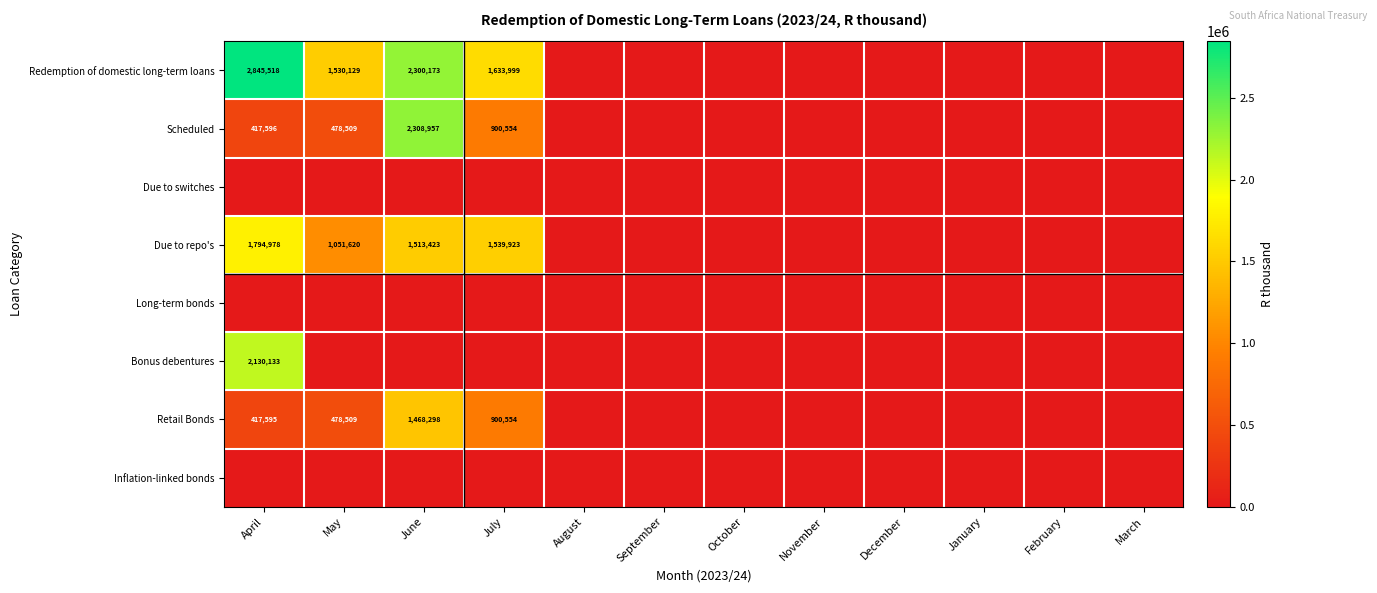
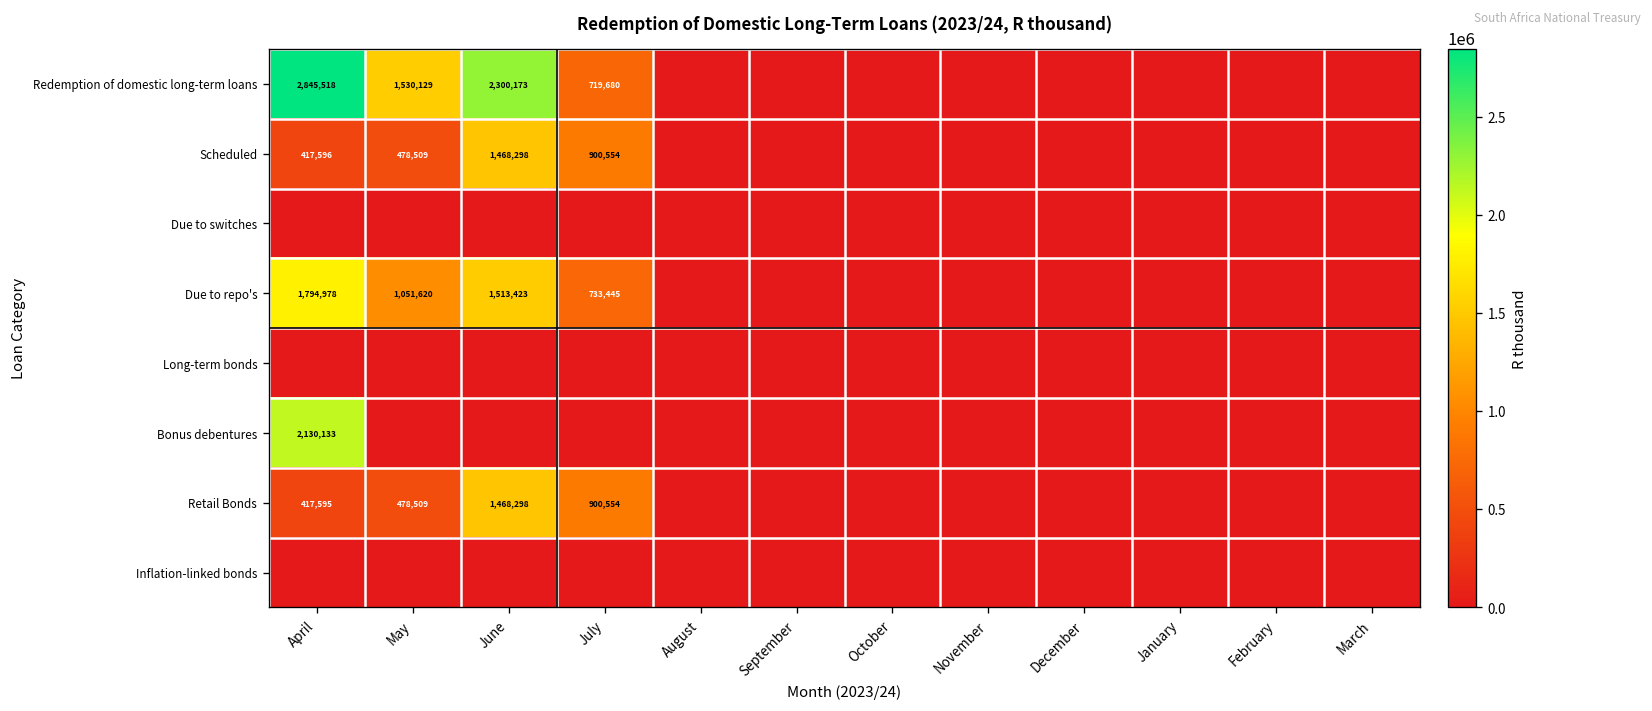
Redemption of domestic long-term loans, July: 1,633,999 -> 719,680
Scheduled, June: 2,308,957 -> 1,468,298
Due to repo's, July: 1,539,923 -> 733,445
